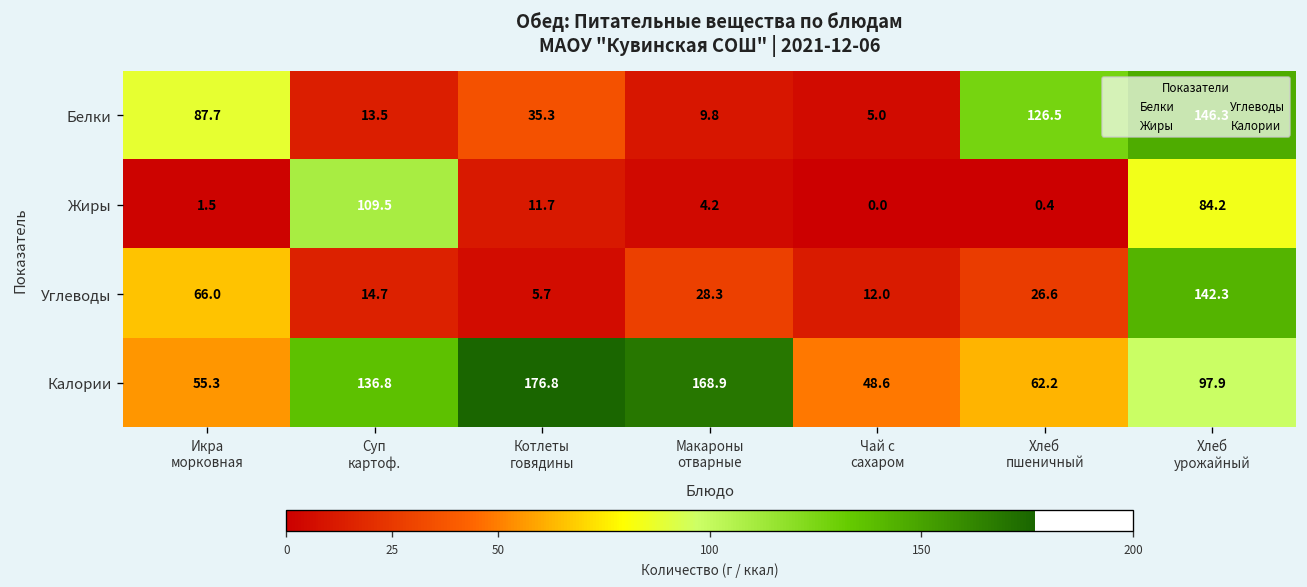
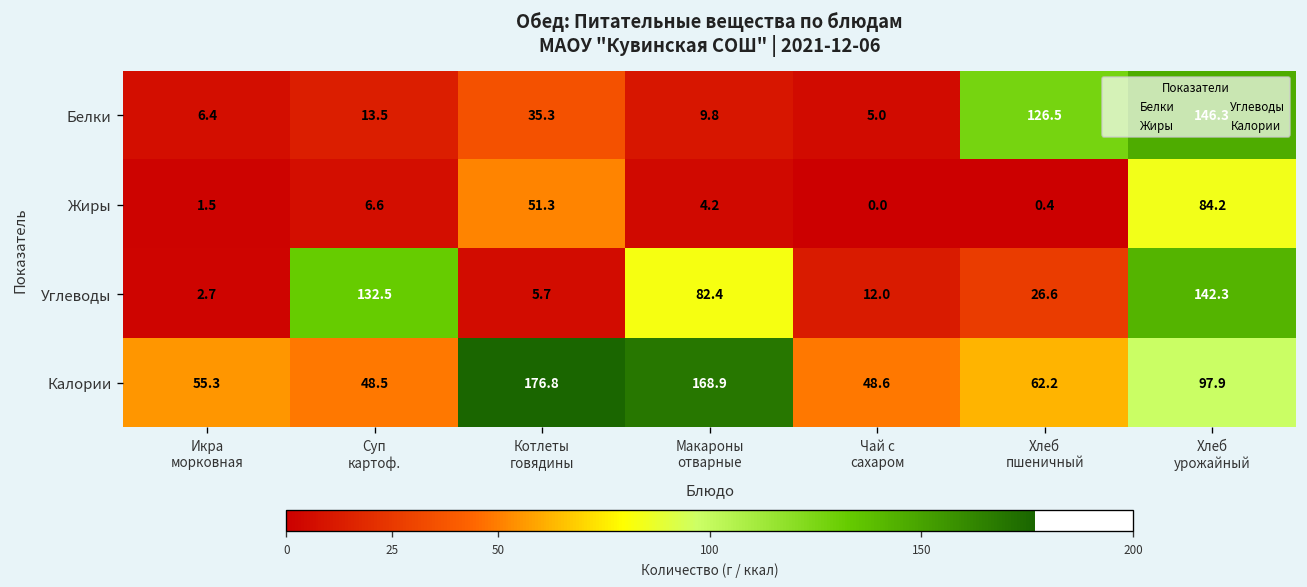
Белки, Икра морковная: 87.7 -> 6.4
Жиры, Суп картоф.: 109.5 -> 6.6
Жиры, Котлеты говядины: 11.7 -> 51.3
Углеводы, Икра морковная: 66.0 -> 2.7
Углеводы, Суп картоф.: 14.7 -> 132.5
Углеводы, Макароны отварные: 28.3 -> 82.4
Калории, Суп картоф.: 136.8 -> 48.5
